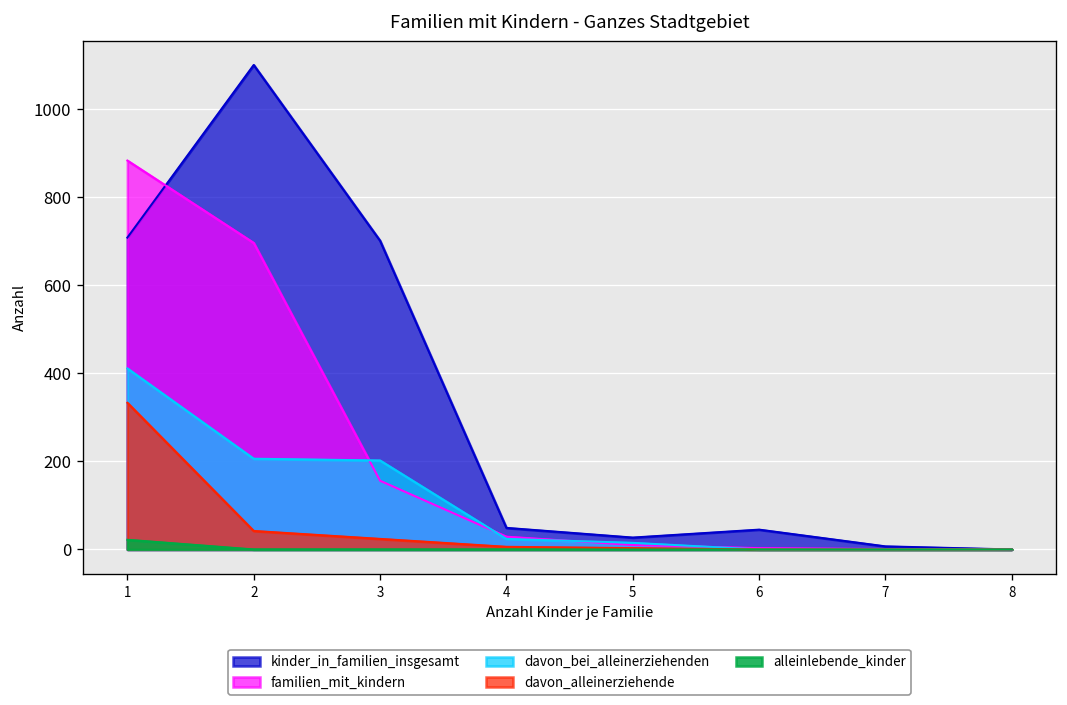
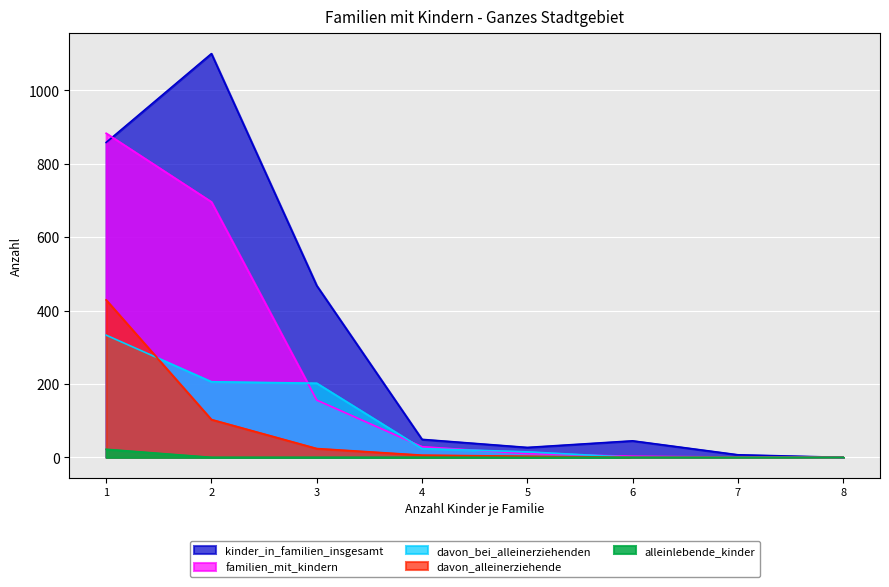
kinder_in_familien_insgesamt, 1: 710 -> 860
davon_bei_alleinerziehenden, 1: 410 -> 330
davon_alleinerziehende, 1: 330 -> 430
davon_alleinerziehende, 2: 40 -> 100
kinder_in_familien_insgesamt, 3: 700 -> 470
